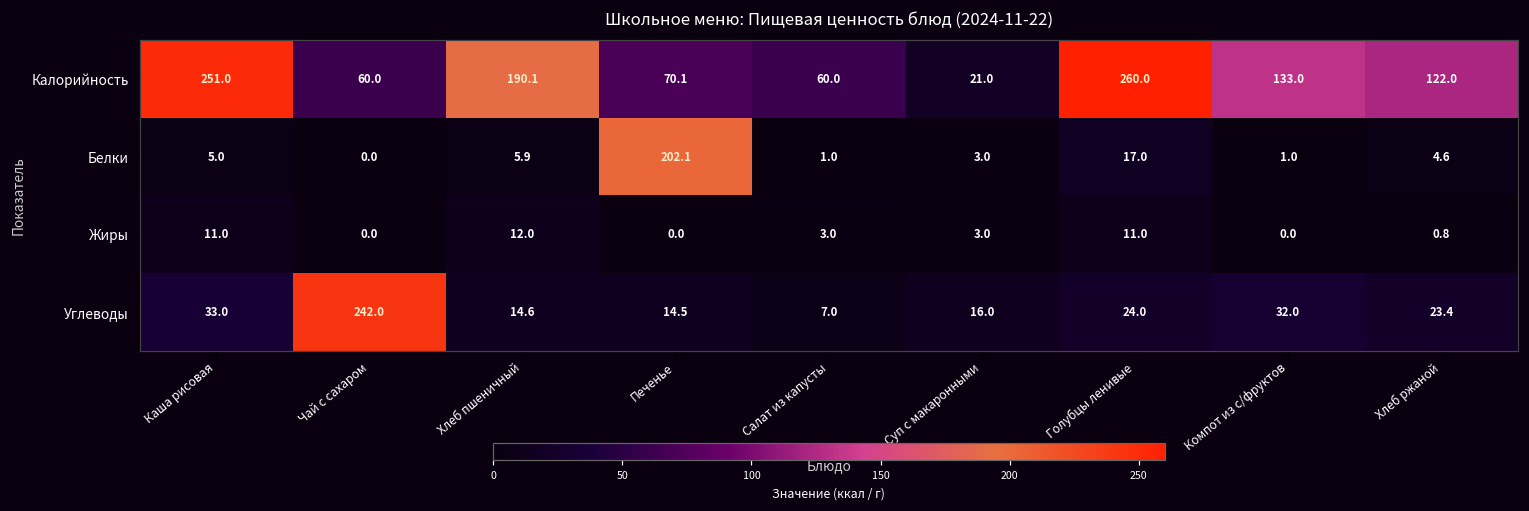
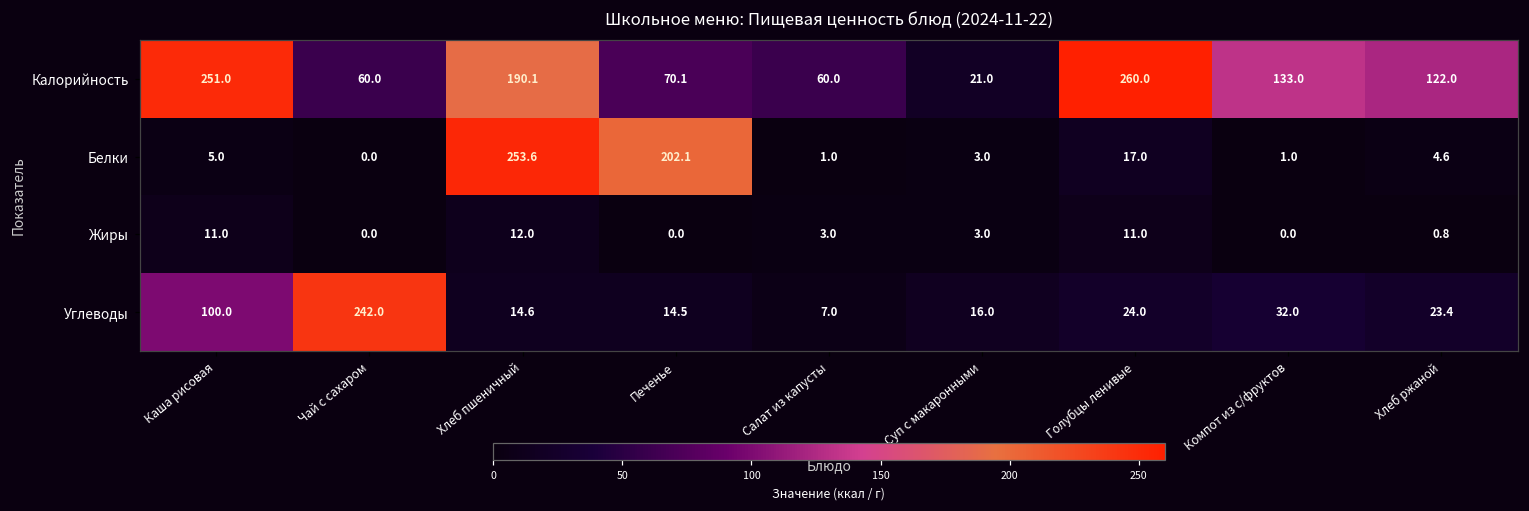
Белки, Хлеб пшеничный: 5.9 -> 253.6
Углеводы, Каша рисовая: 33.0 -> 100.0
